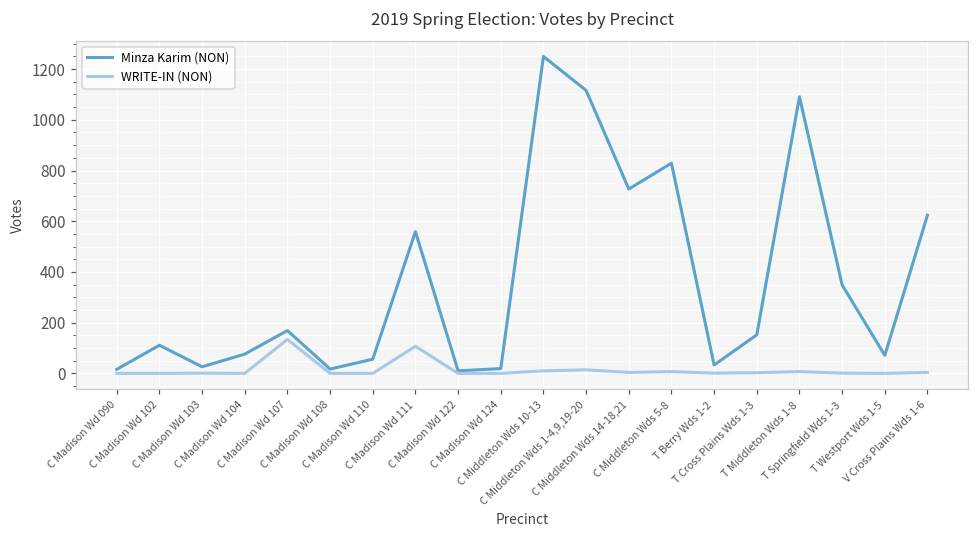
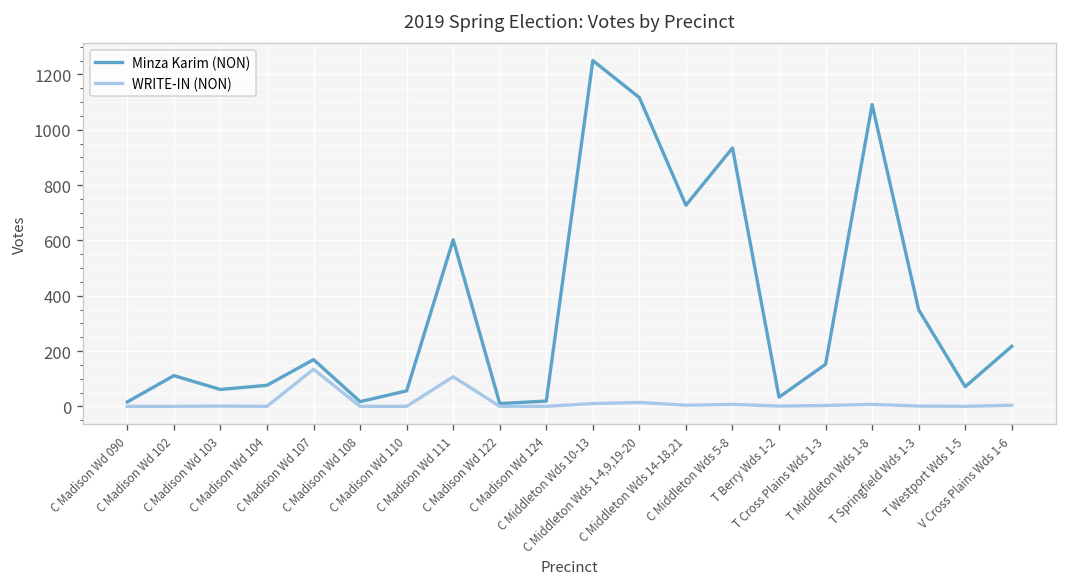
Minza Karim (NON), C Madison Wd 103: 30 -> 60
Minza Karim (NON), C Madison Wd 111: 560 -> 600
Minza Karim (NON), C Middleton Wds 5-8: 830 -> 930
Minza Karim (NON), V Cross Plains Wds 1-6: 620 -> 220
